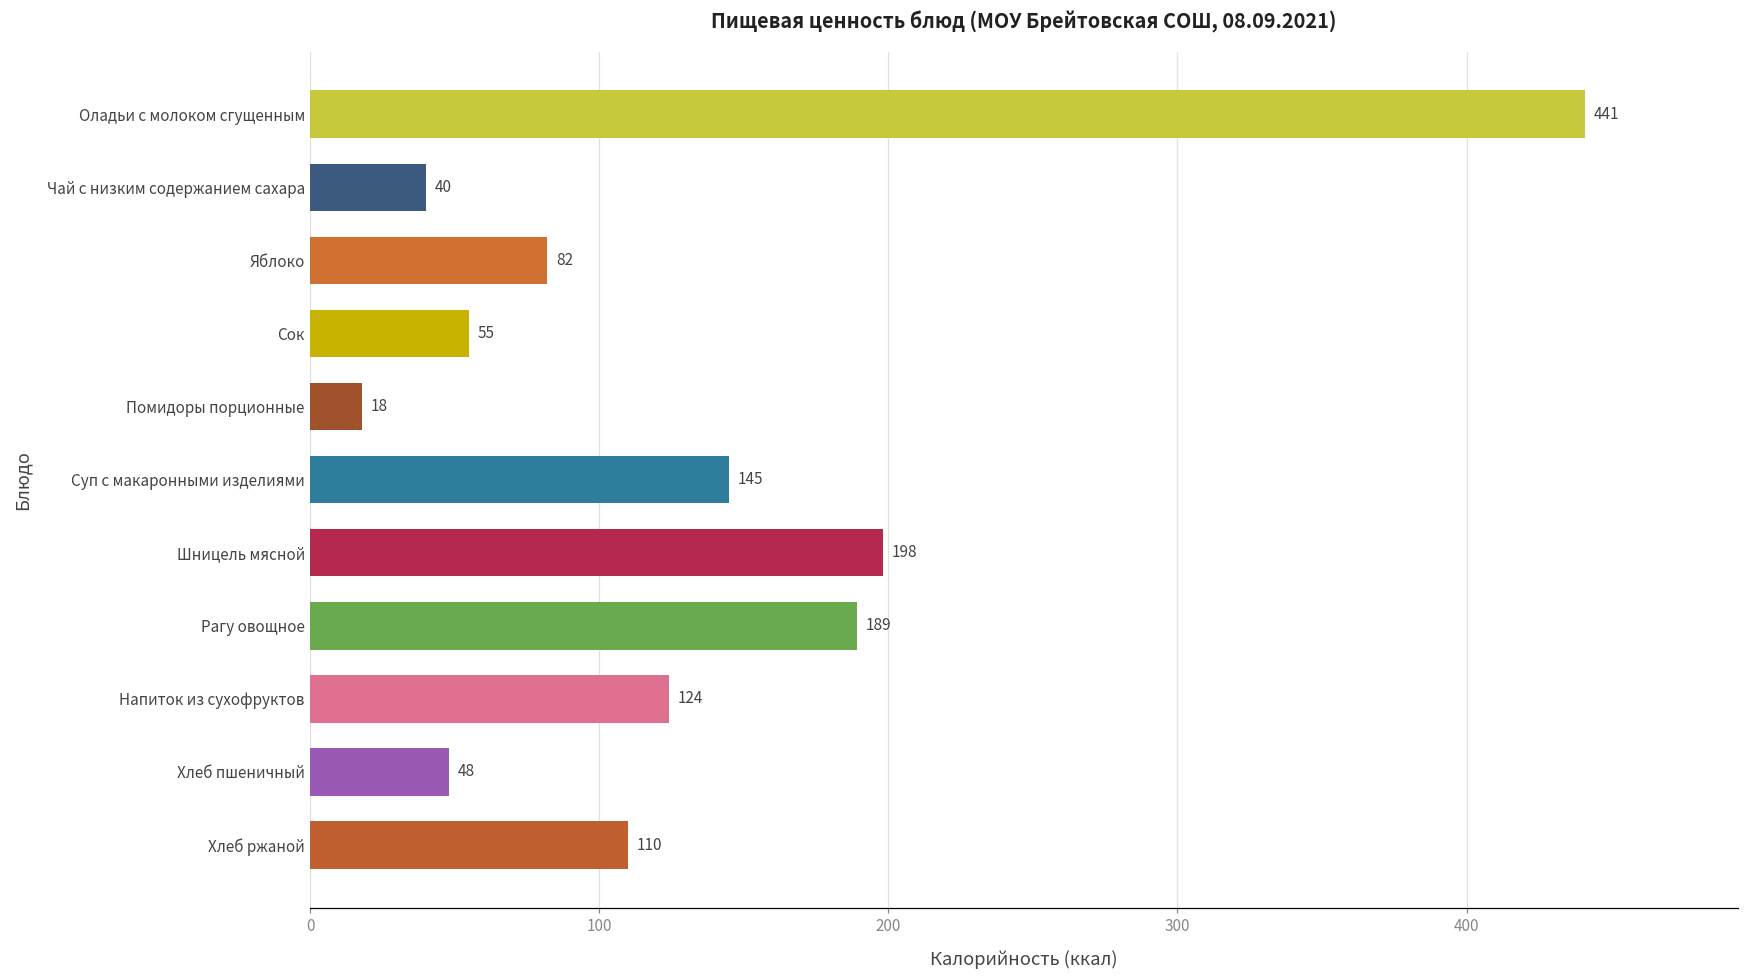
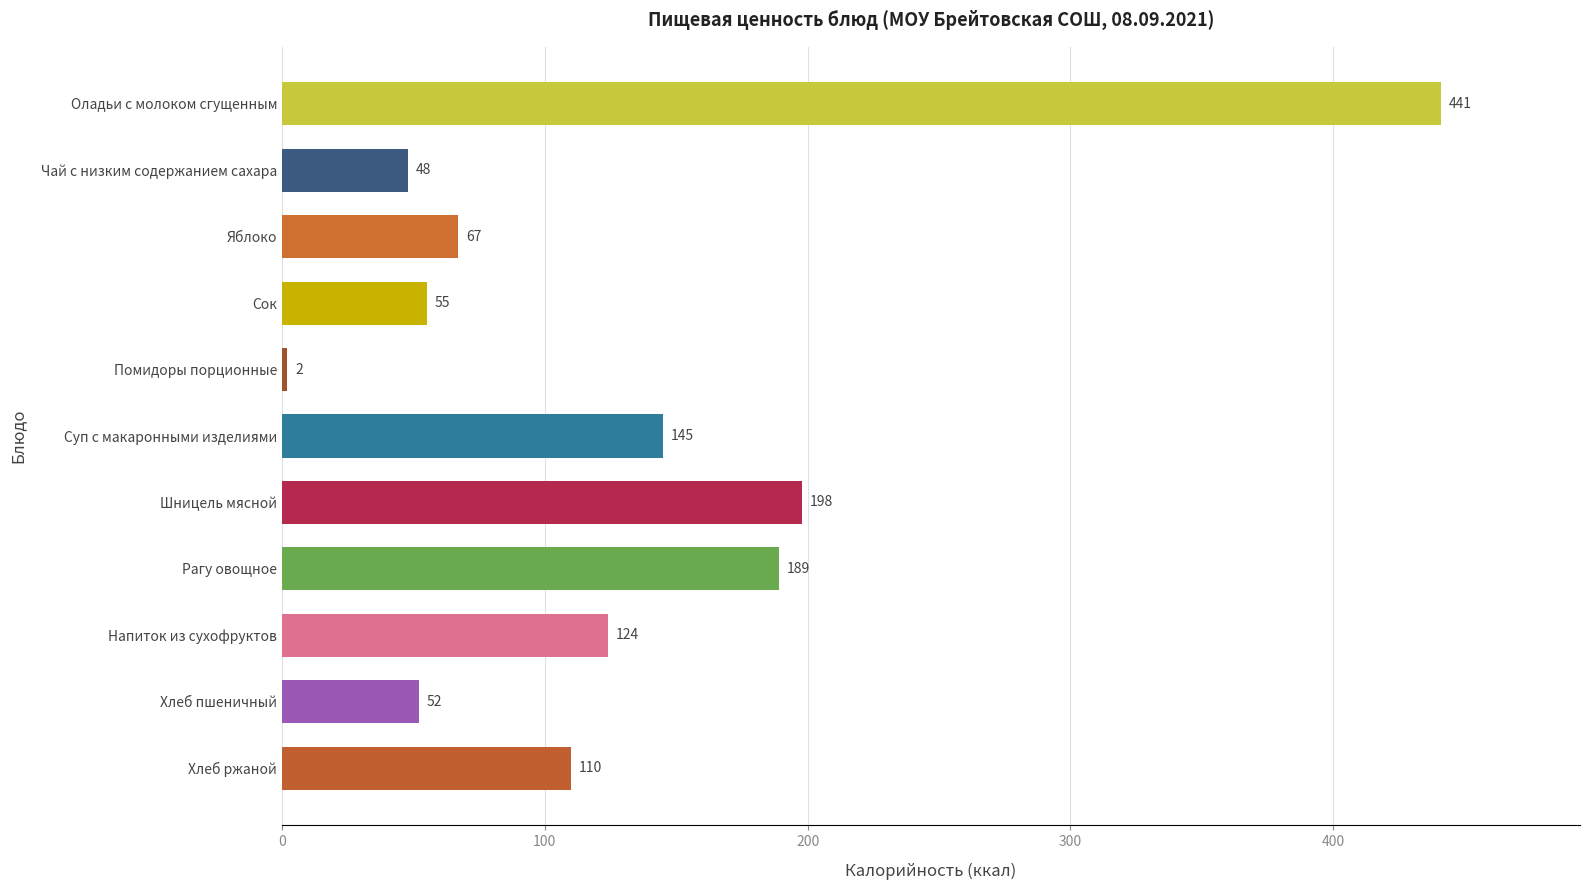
Чай с низким содержанием сахара: 40 -> 48
Яблоко: 82 -> 67
Помидоры порционные: 18 -> 2
Хлеб пшеничный: 48 -> 52
